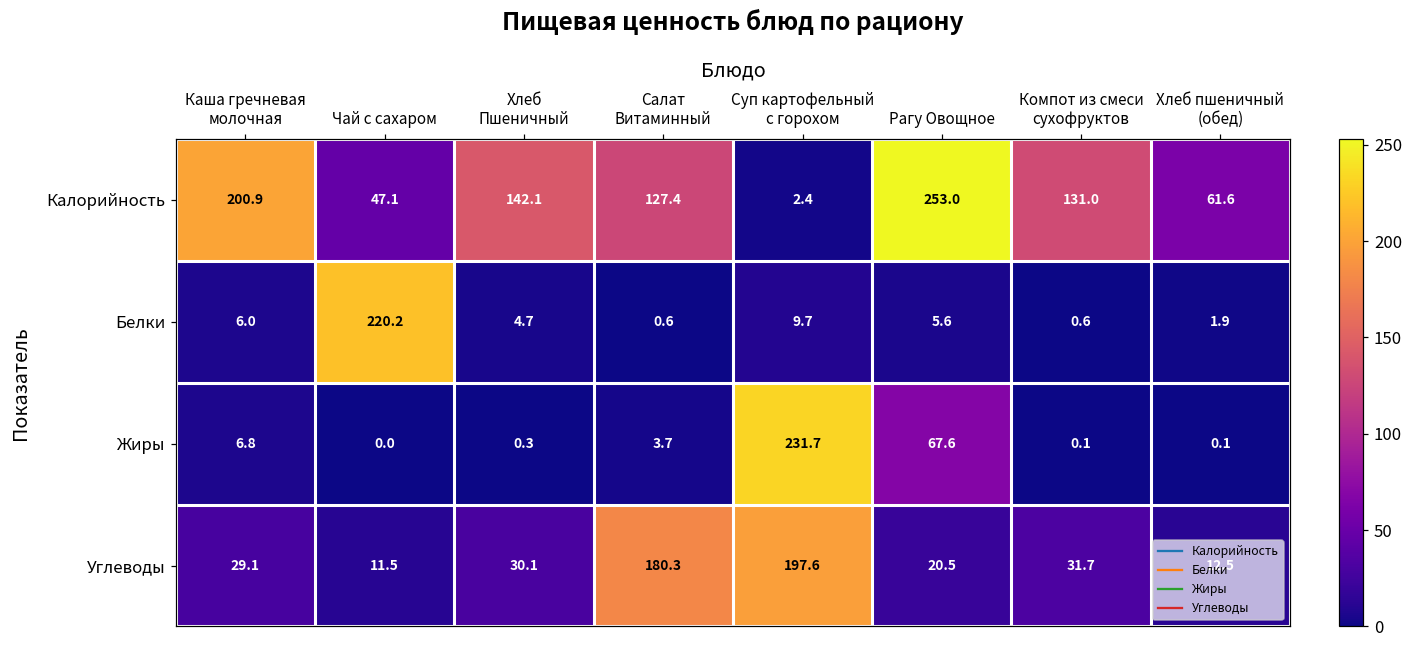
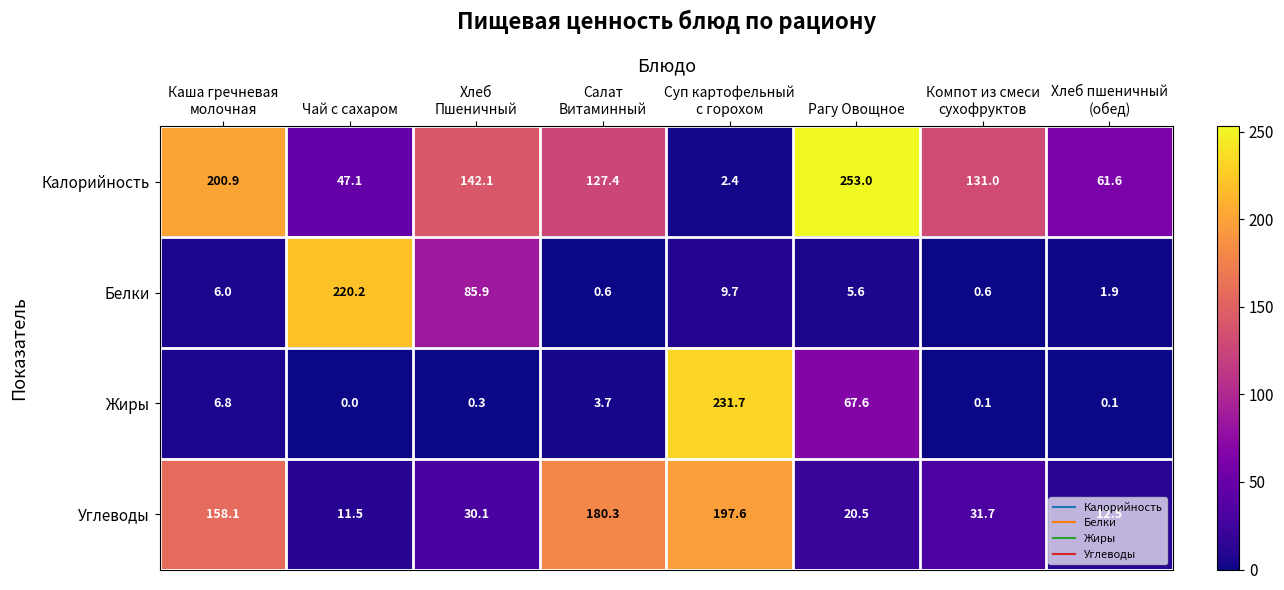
Белки, Хлеб Пшеничный: 4.7 -> 85.9
Углеводы, Каша гречневая молочная: 29.1 -> 158.1
